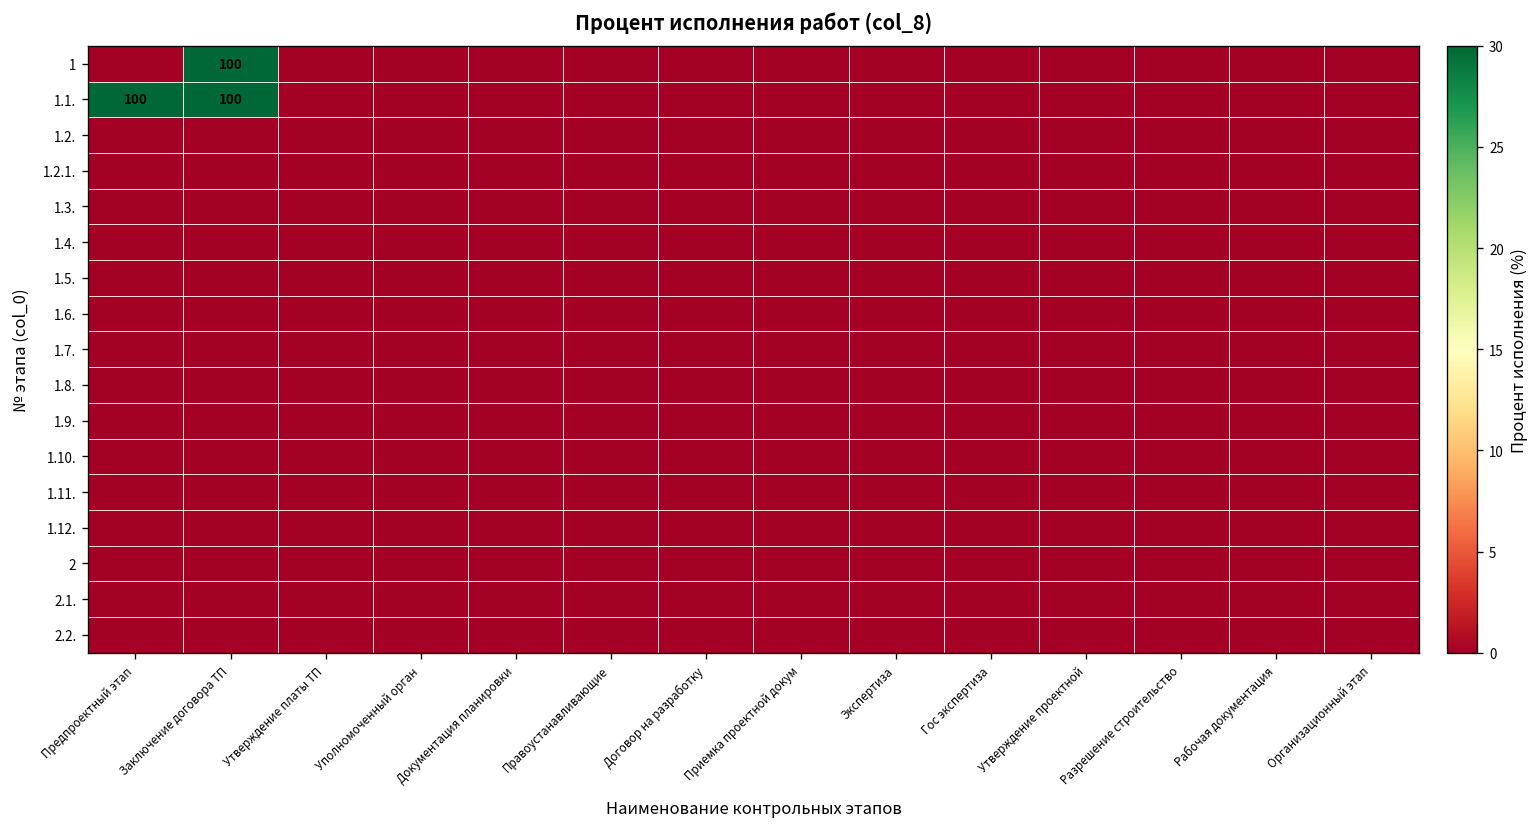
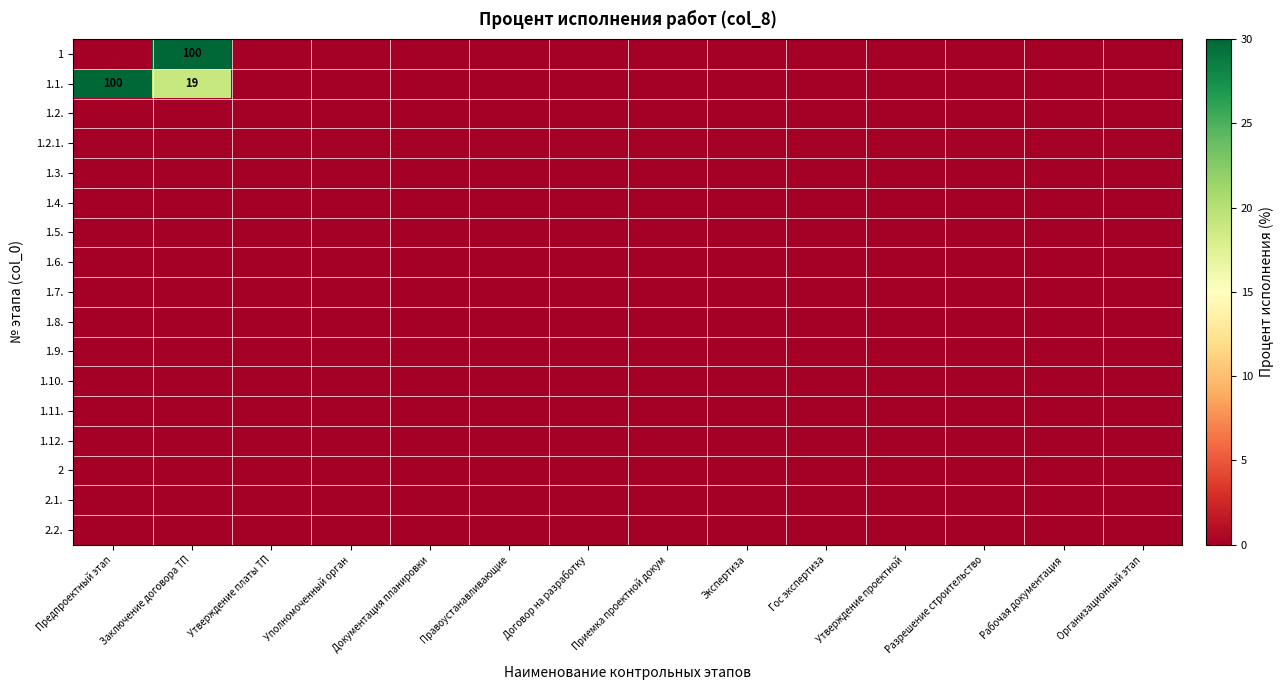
1.1., Заключение договора ТП: 100 -> 19
